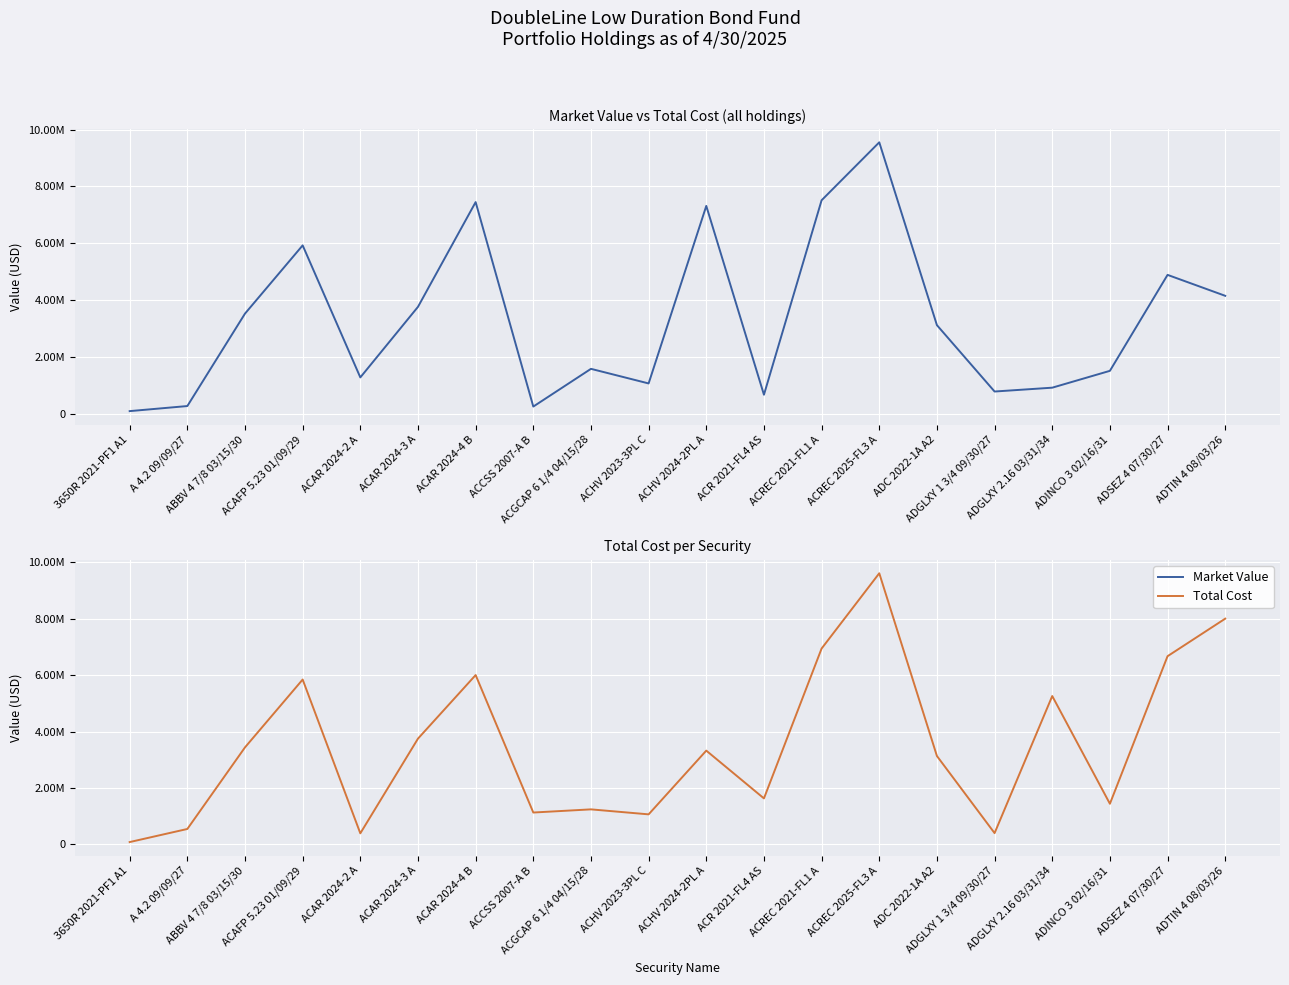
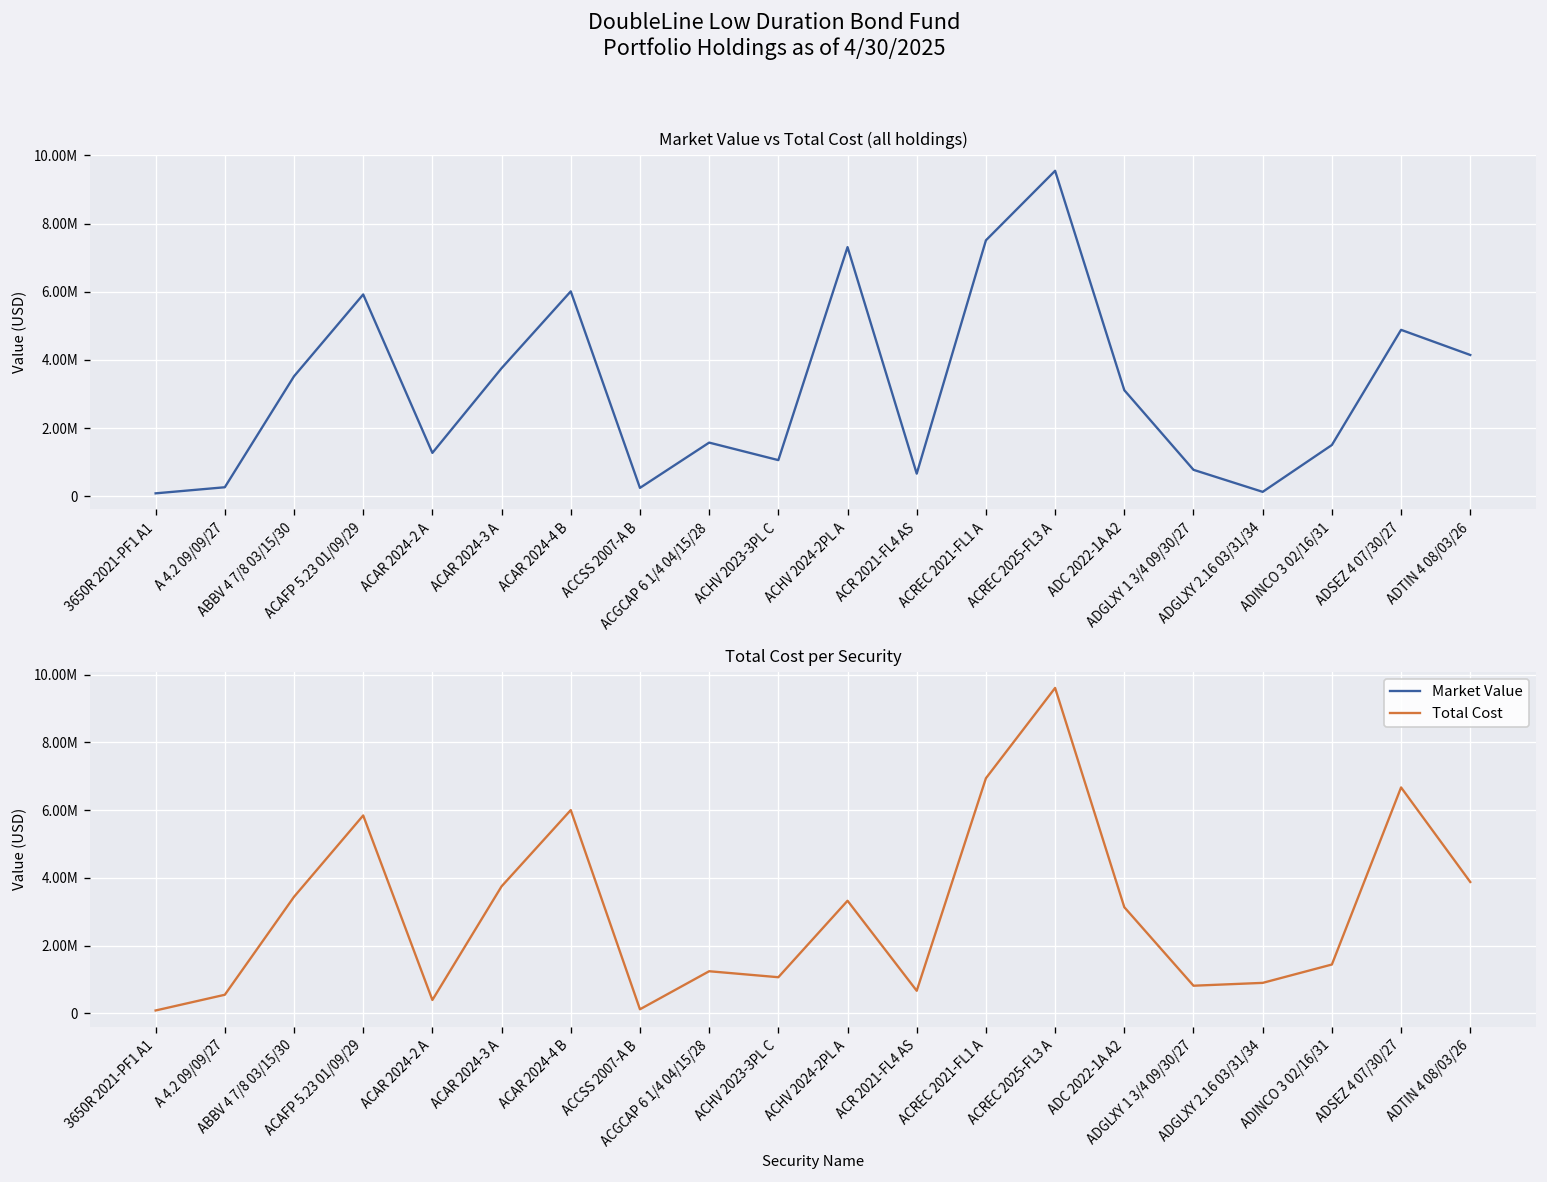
Market Value vs Total Cost (all holdings), ACAR 2024-4 B: 7400000 -> 6000000
Market Value vs Total Cost (all holdings), ADGLXY 2.16 03/31/34: 900000 -> 100000
Total Cost per Security, ACCSS 2007-A B: 1100000 -> 100000
Total Cost per Security, ACR 2021-FL4 AS: 1600000 -> 700000
Total Cost per Security, ADGLXY 1 3/4 09/30/27: 400000 -> 800000
Total Cost per Security, ADGLXY 2.16 03/31/34: 5300000 -> 900000
Total Cost per Security, ADTIN 4 08/03/26: 8000000 -> 3900000
